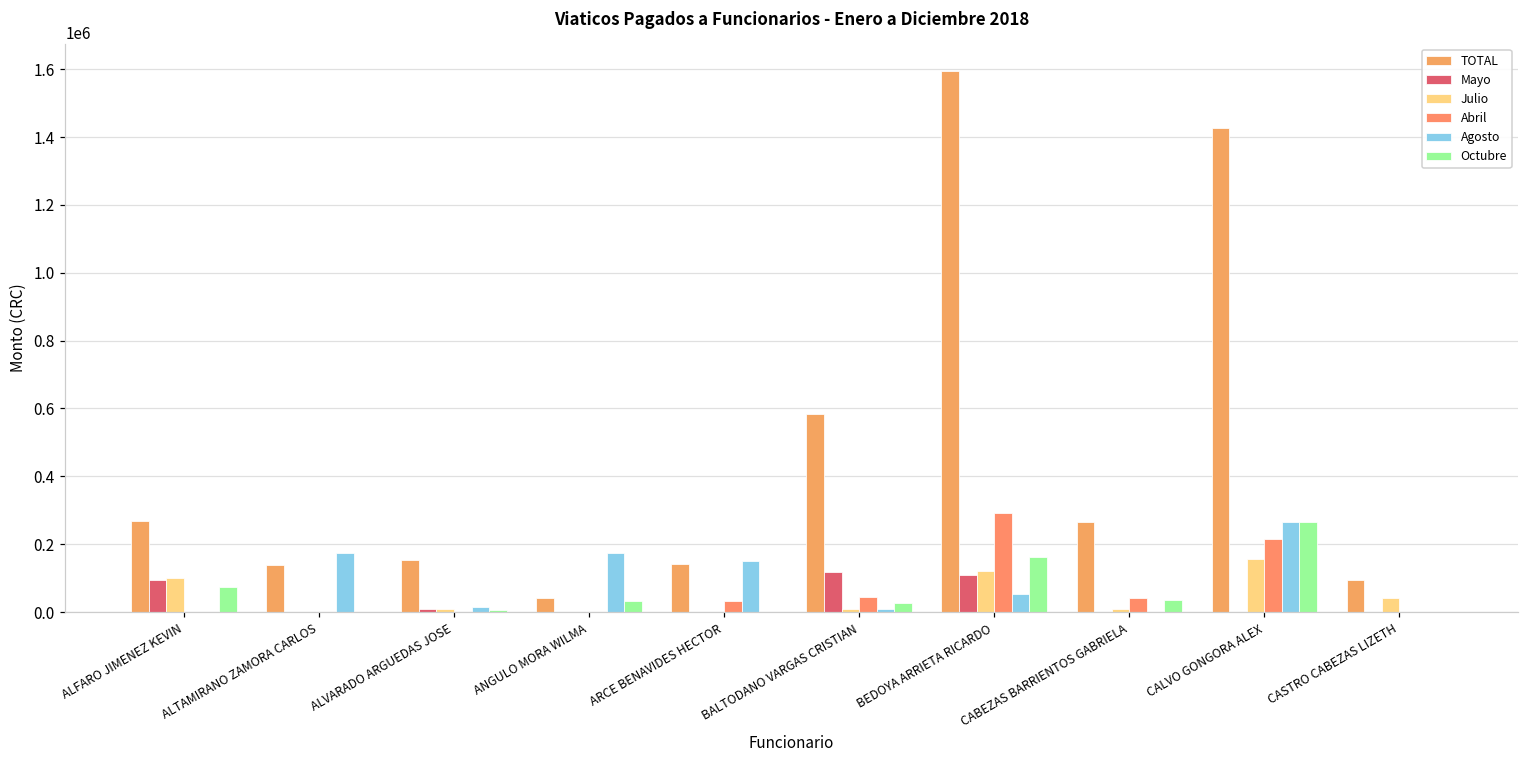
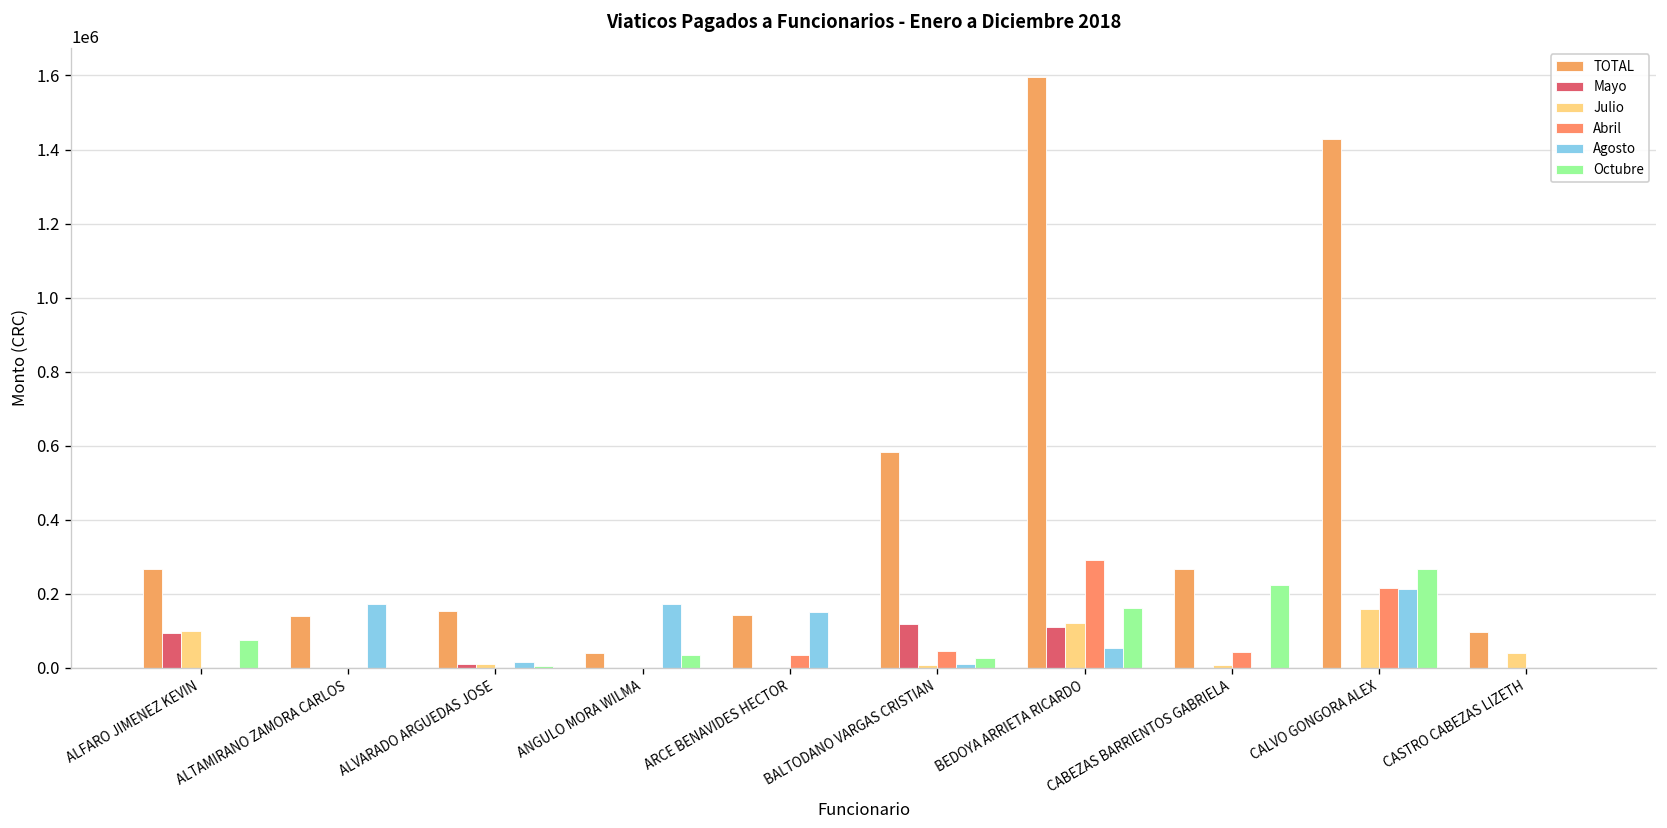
Octubre, CABEZAS BARRIENTOS GABRIELA: 40000 -> 220000
Agosto, CALVO GONGORA ALEX: 260000 -> 210000
